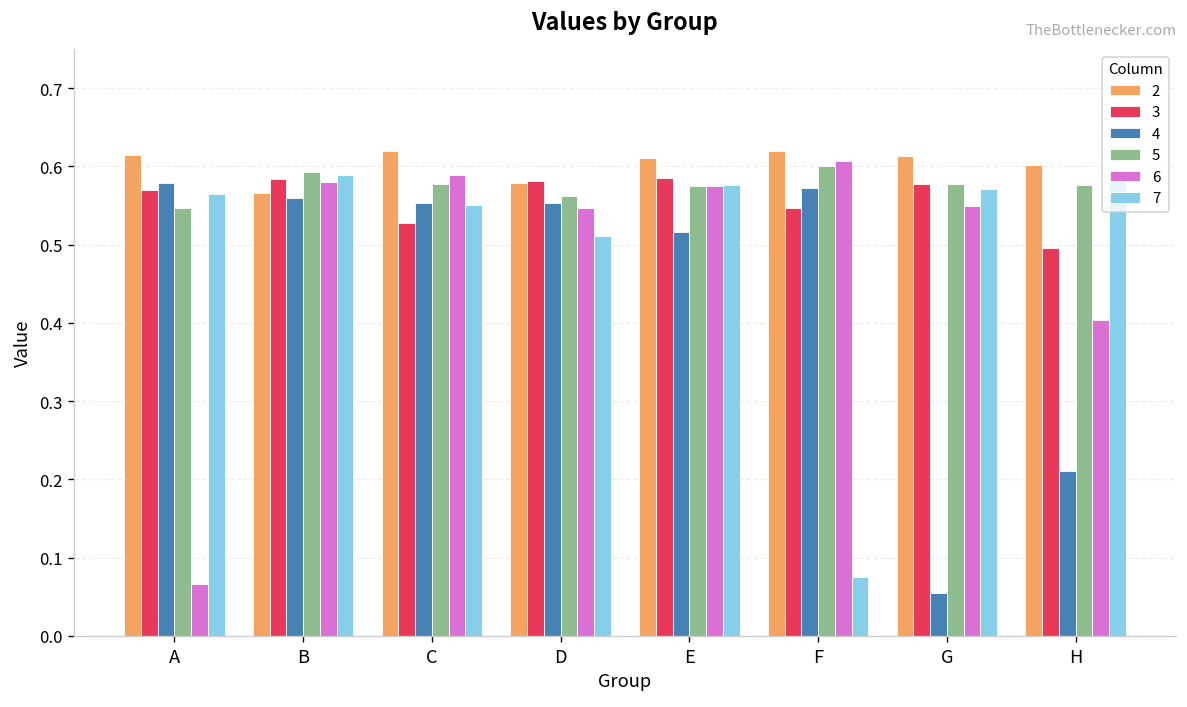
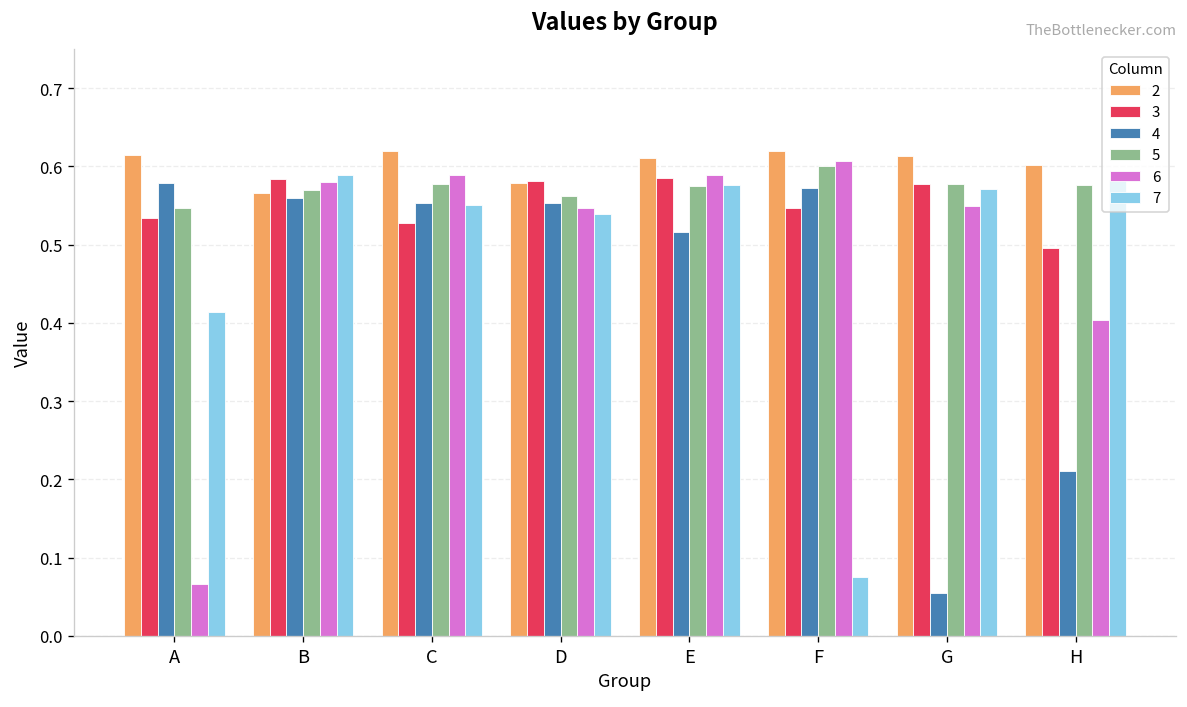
3, A: 0.57 -> 0.53
7, A: 0.57 -> 0.41
5, B: 0.59 -> 0.57
7, D: 0.51 -> 0.54
6, E: 0.57 -> 0.59
